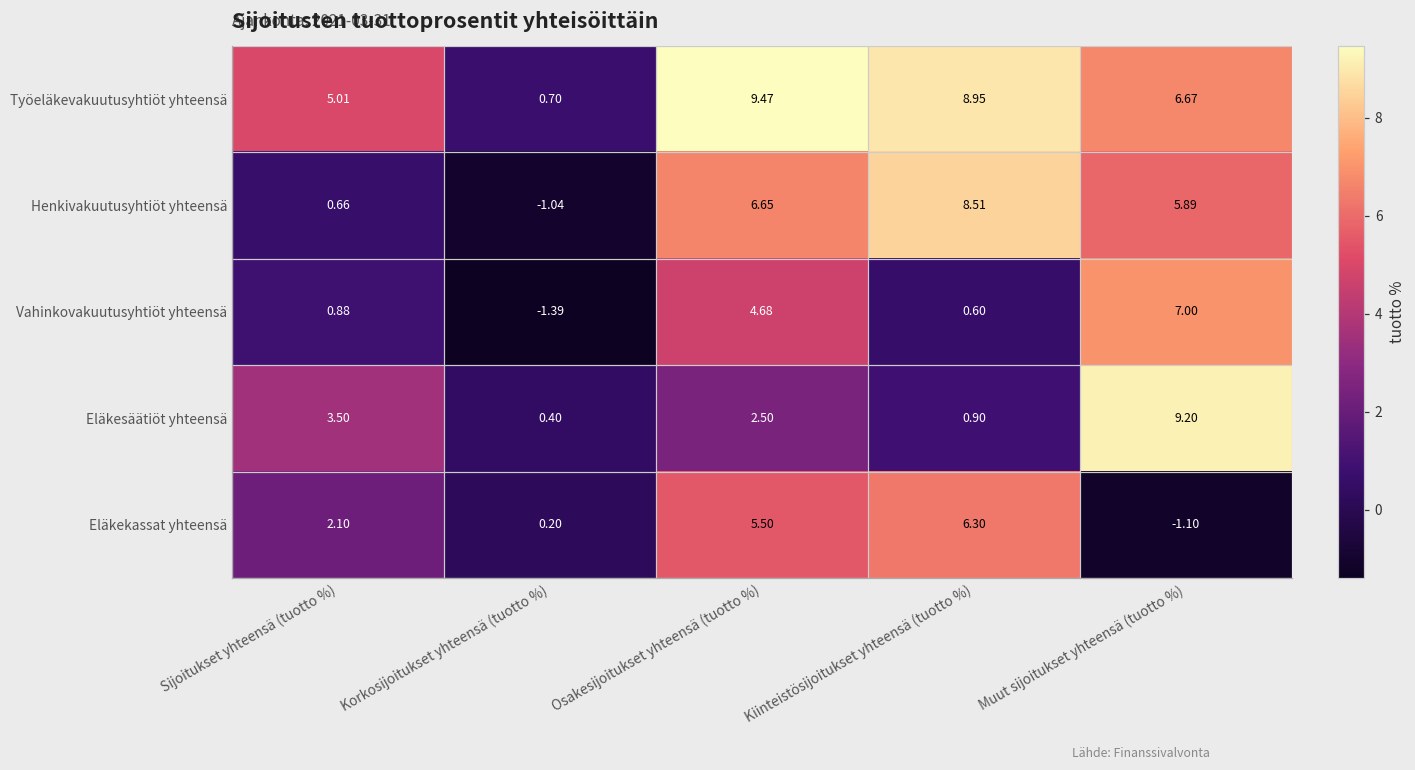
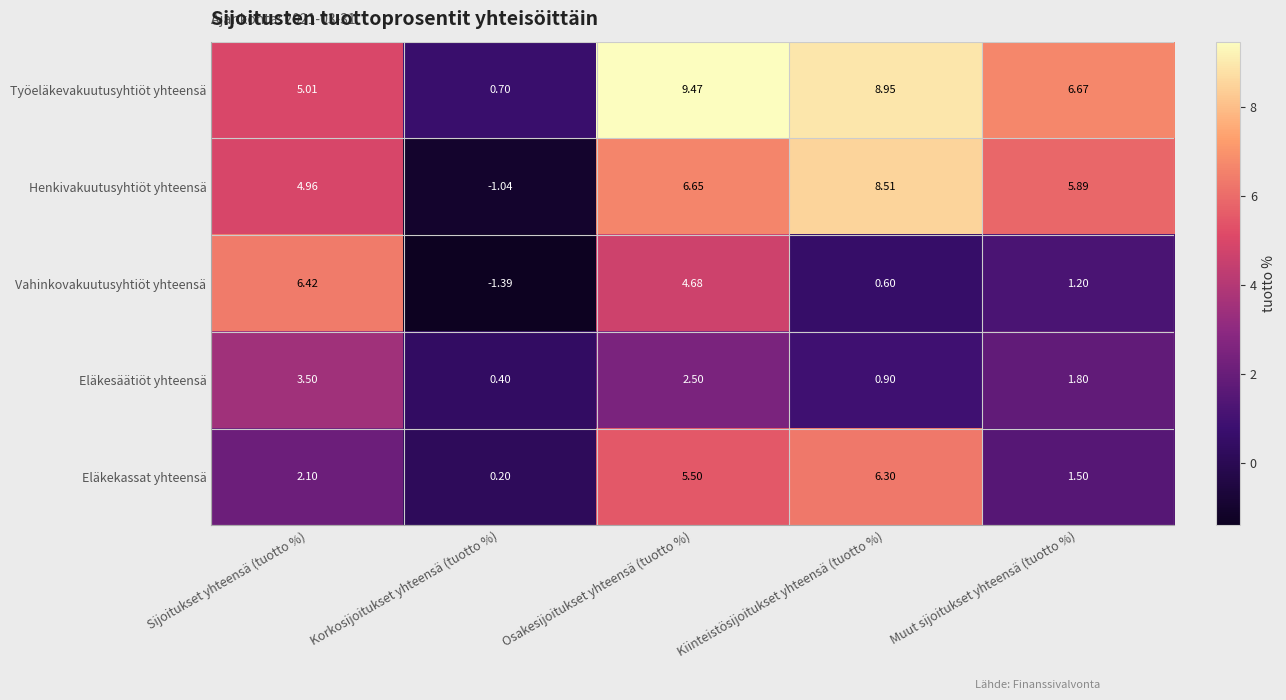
Henkivakuutusyhtiöt yhteensä, Sijoitukset yhteensä (tuotto %): 0.66 -> 4.96
Vahinkovakuutusyhtiöt yhteensä, Sijoitukset yhteensä (tuotto %): 0.88 -> 6.42
Vahinkovakuutusyhtiöt yhteensä, Muut sijoitukset yhteensä (tuotto %): 7.00 -> 1.20
Eläkesäätiöt yhteensä, Muut sijoitukset yhteensä (tuotto %): 9.20 -> 1.80
Eläkekassat yhteensä, Muut sijoitukset yhteensä (tuotto %): -1.10 -> 1.50
